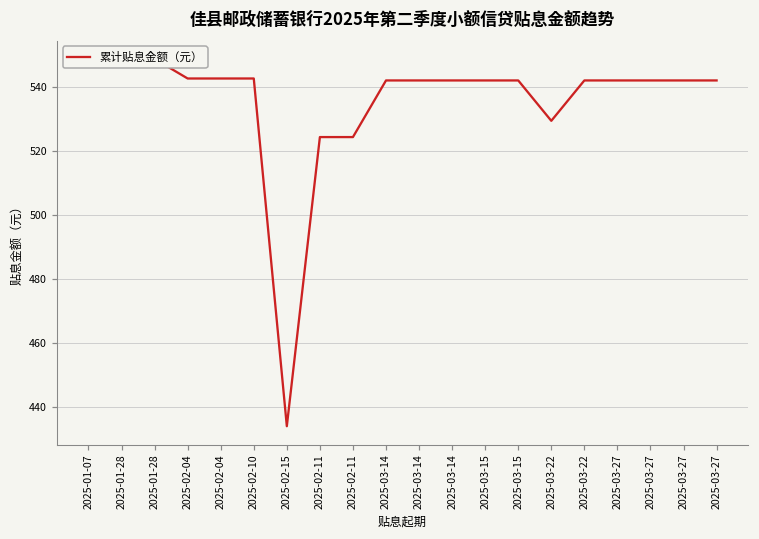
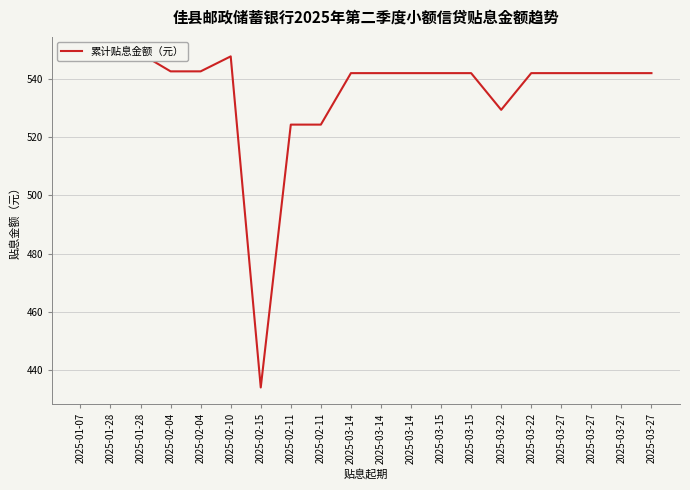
2025-02-10: 543 -> 548
